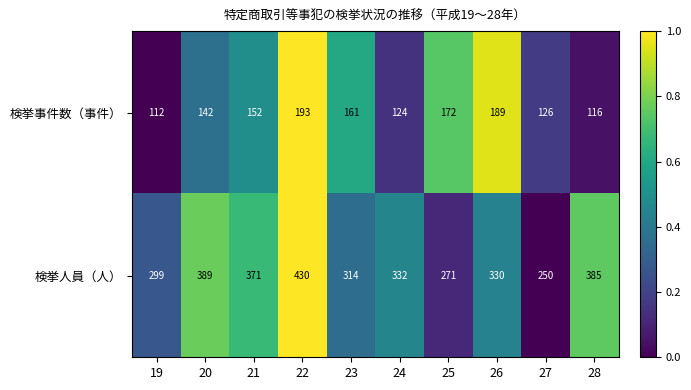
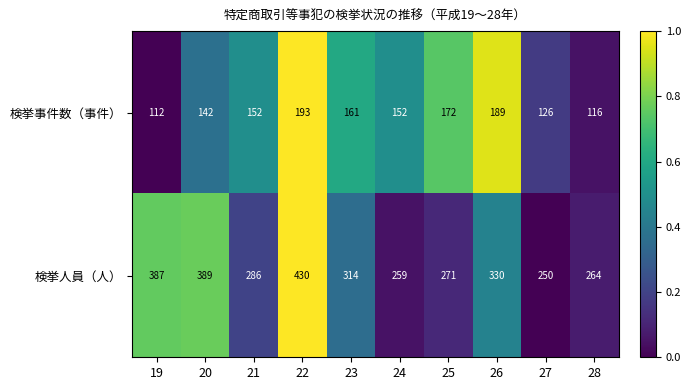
検挙事件数（事件）, 24: 124 -> 152
検挙人員（人）, 19: 299 -> 387
検挙人員（人）, 21: 371 -> 286
検挙人員（人）, 24: 332 -> 259
検挙人員（人）, 28: 385 -> 264
